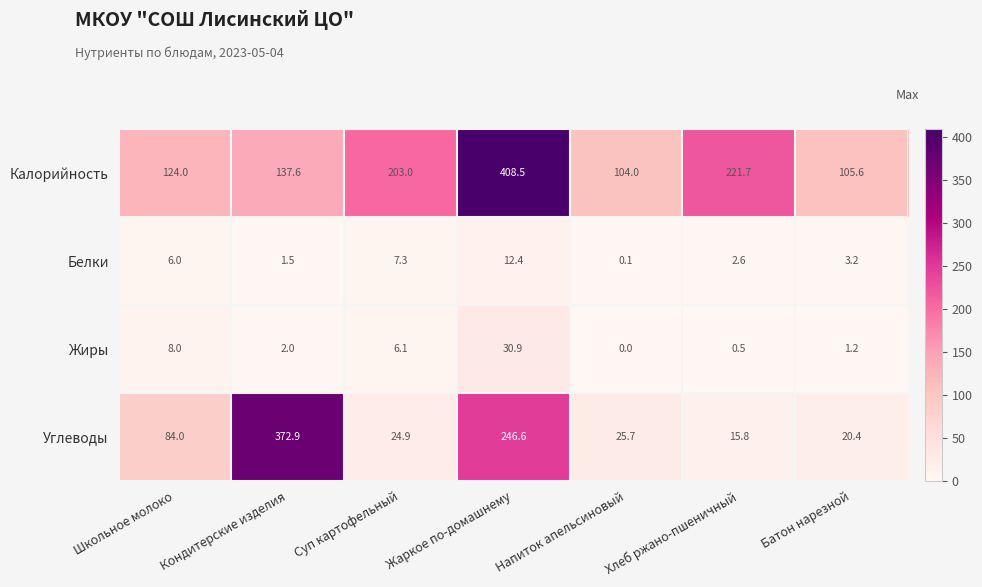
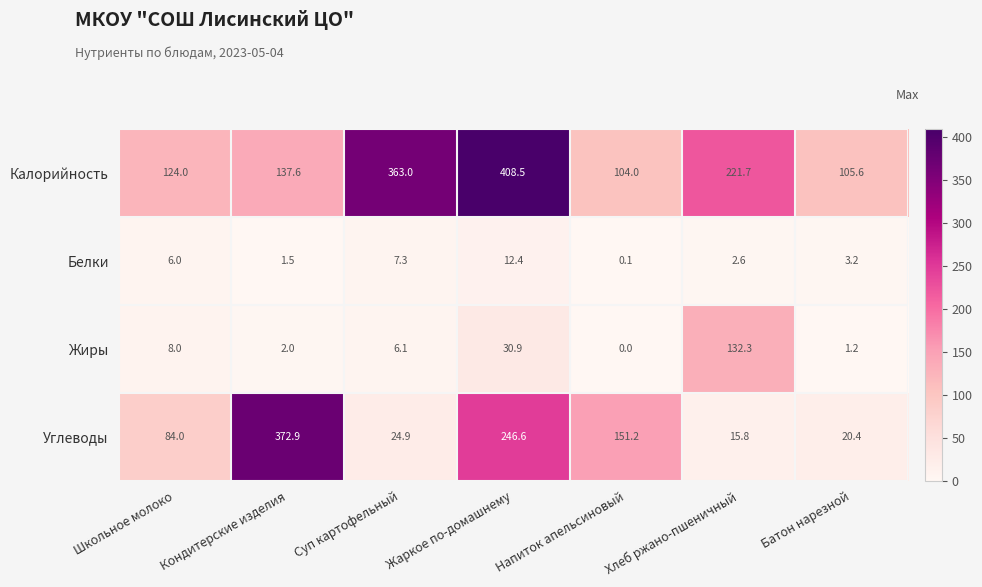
Калорийность, Суп картофельный: 203.0 -> 363.0
Жиры, Хлеб ржано-пшеничный: 0.5 -> 132.3
Углеводы, Напиток апельсиновый: 25.7 -> 151.2
